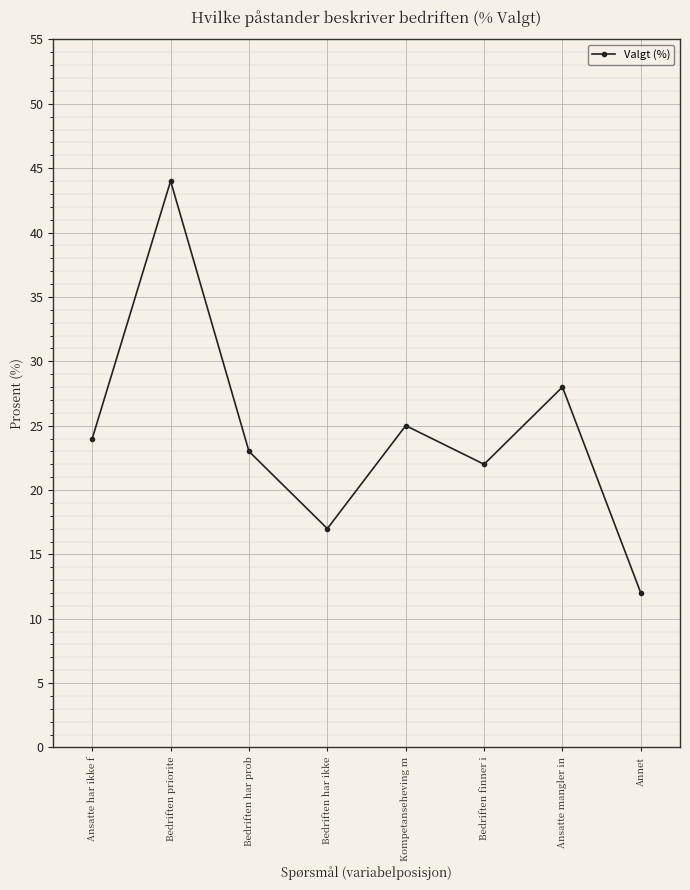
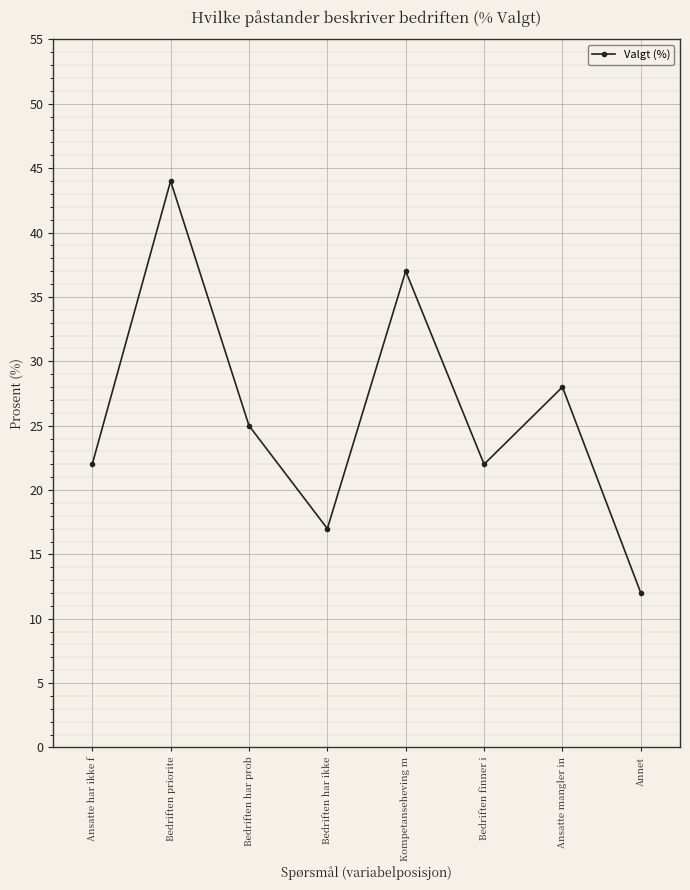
Ansatte har ikke f: 24 -> 22
Bedriften har prob: 23 -> 25
Kompetanseheving m: 25 -> 37
